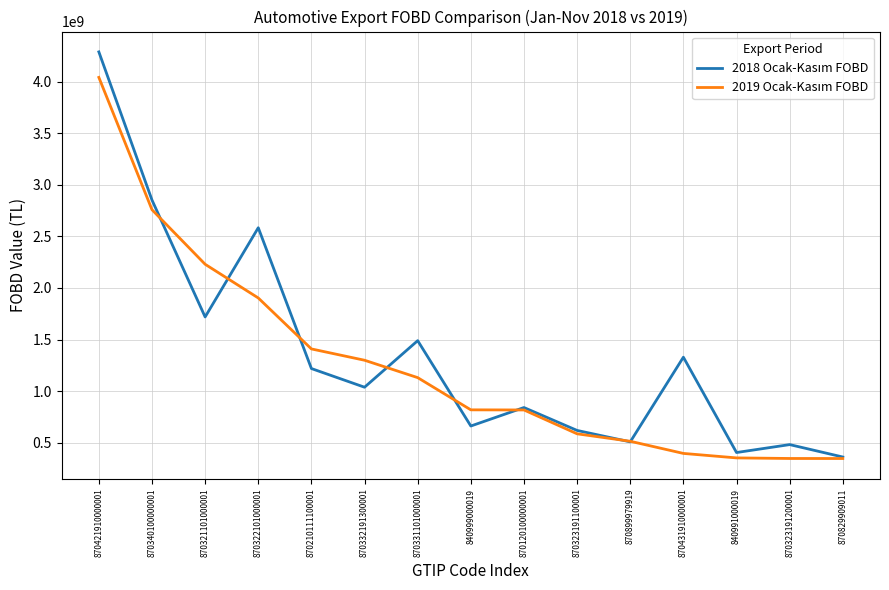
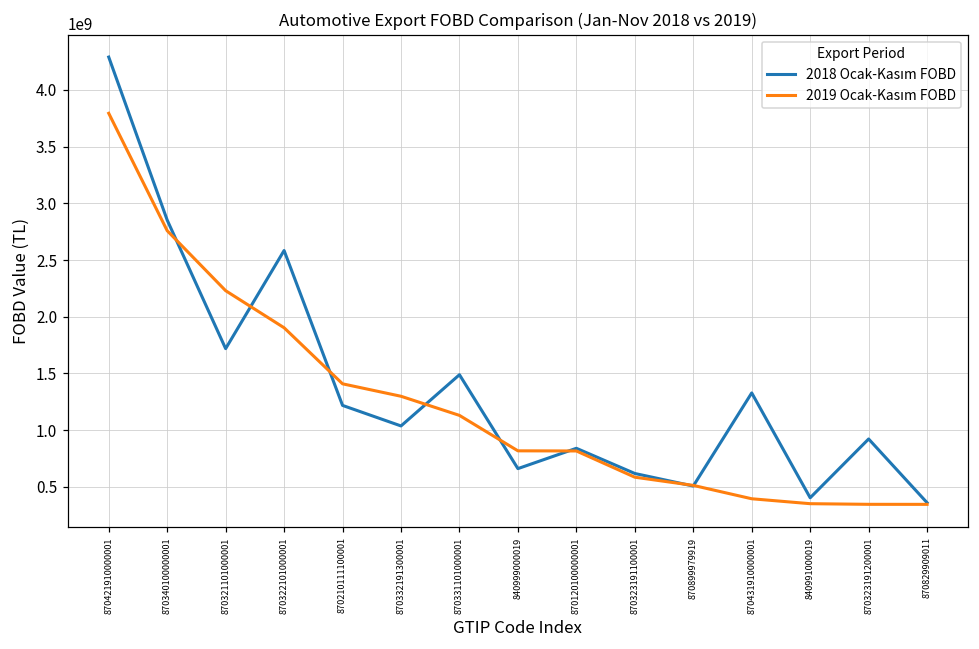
2019 Ocak-Kasım FOBD, 870421910000001: 4040000000 -> 3790000000
2018 Ocak-Kasım FOBD, 870323191200001: 480000000 -> 920000000
